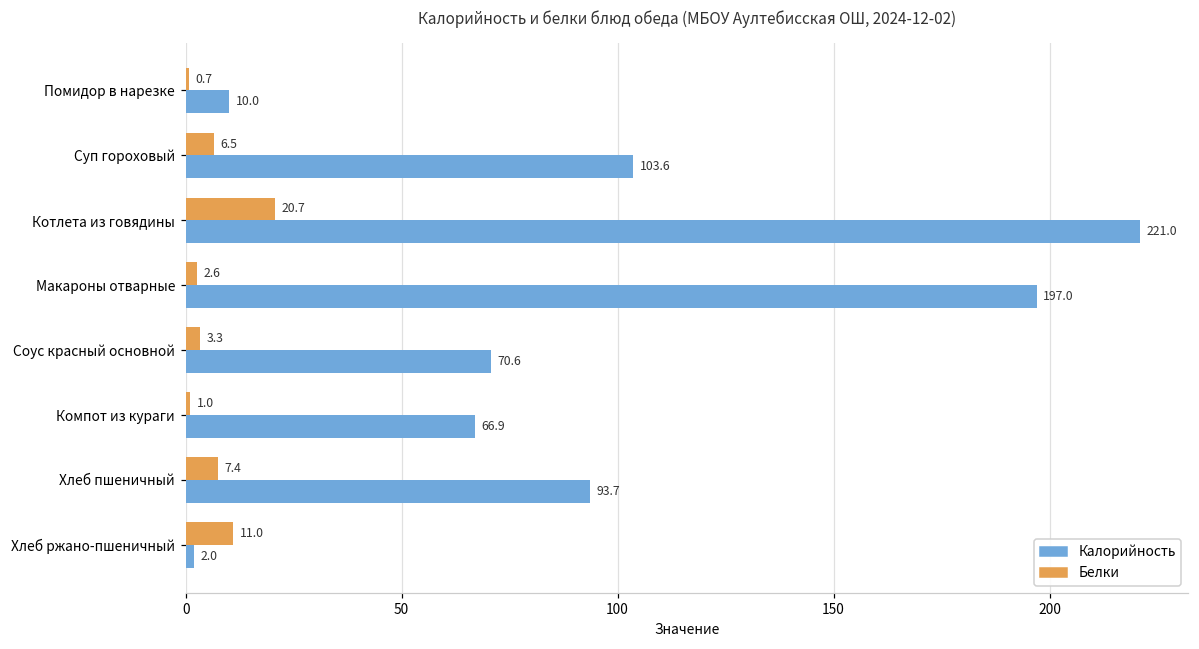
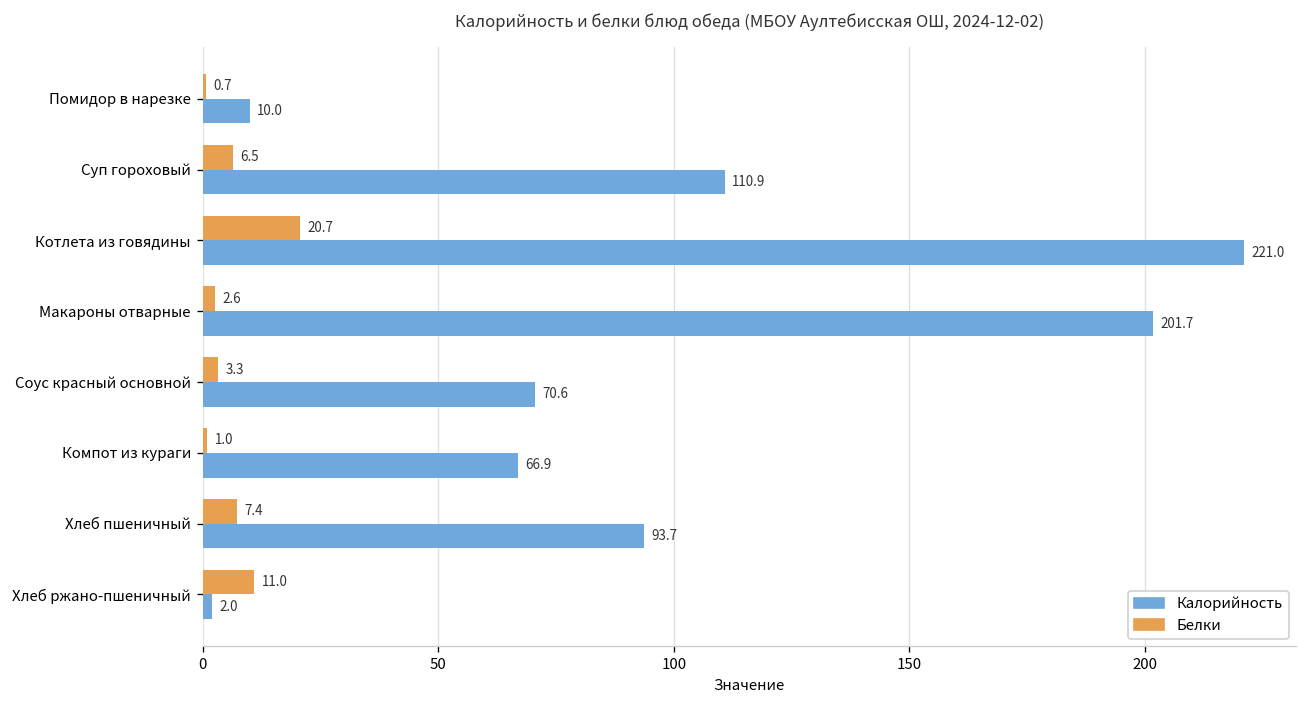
Калорийность, Суп гороховый: 103.6 -> 110.9
Калорийность, Макароны отварные: 197.0 -> 201.7
